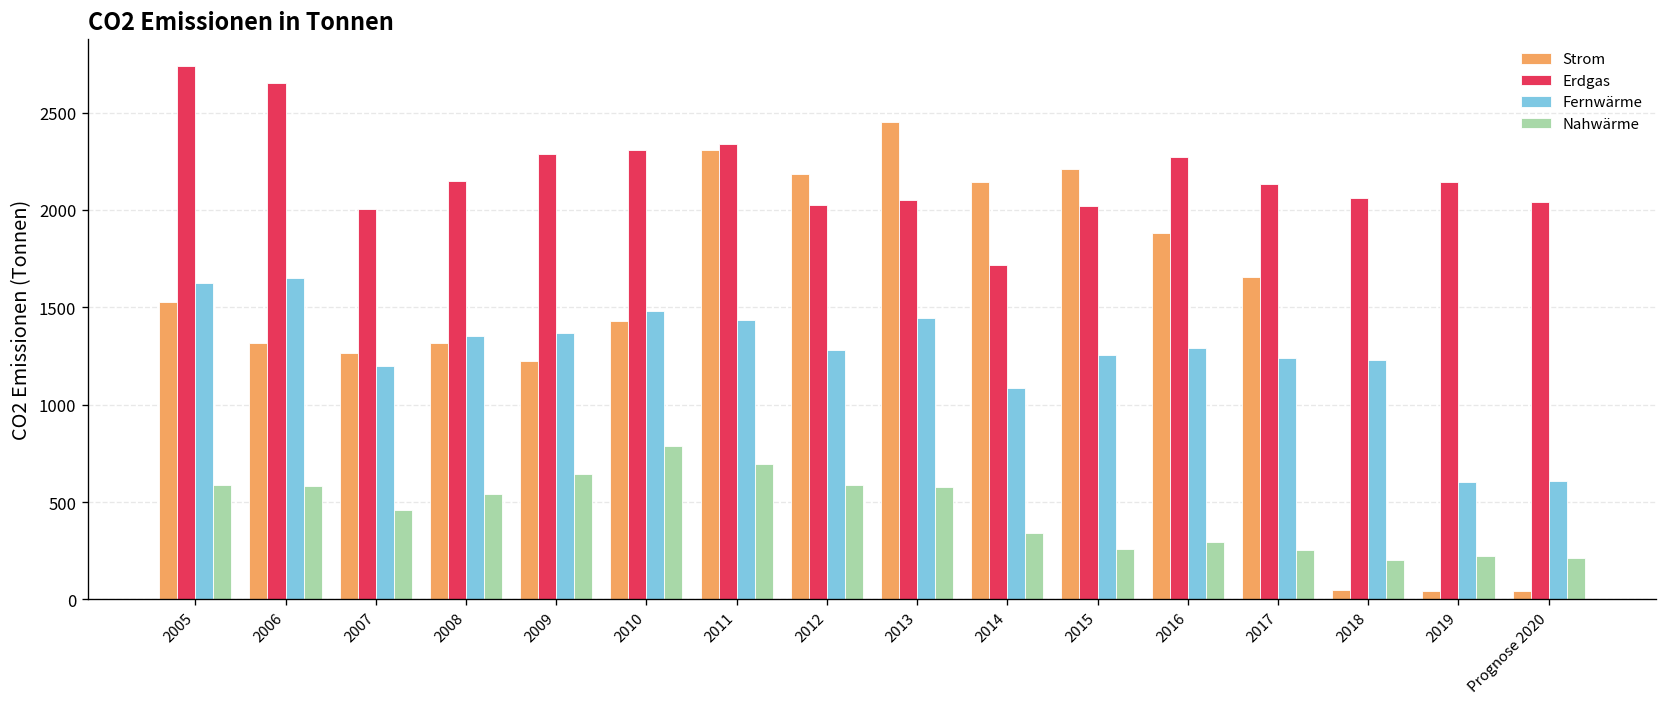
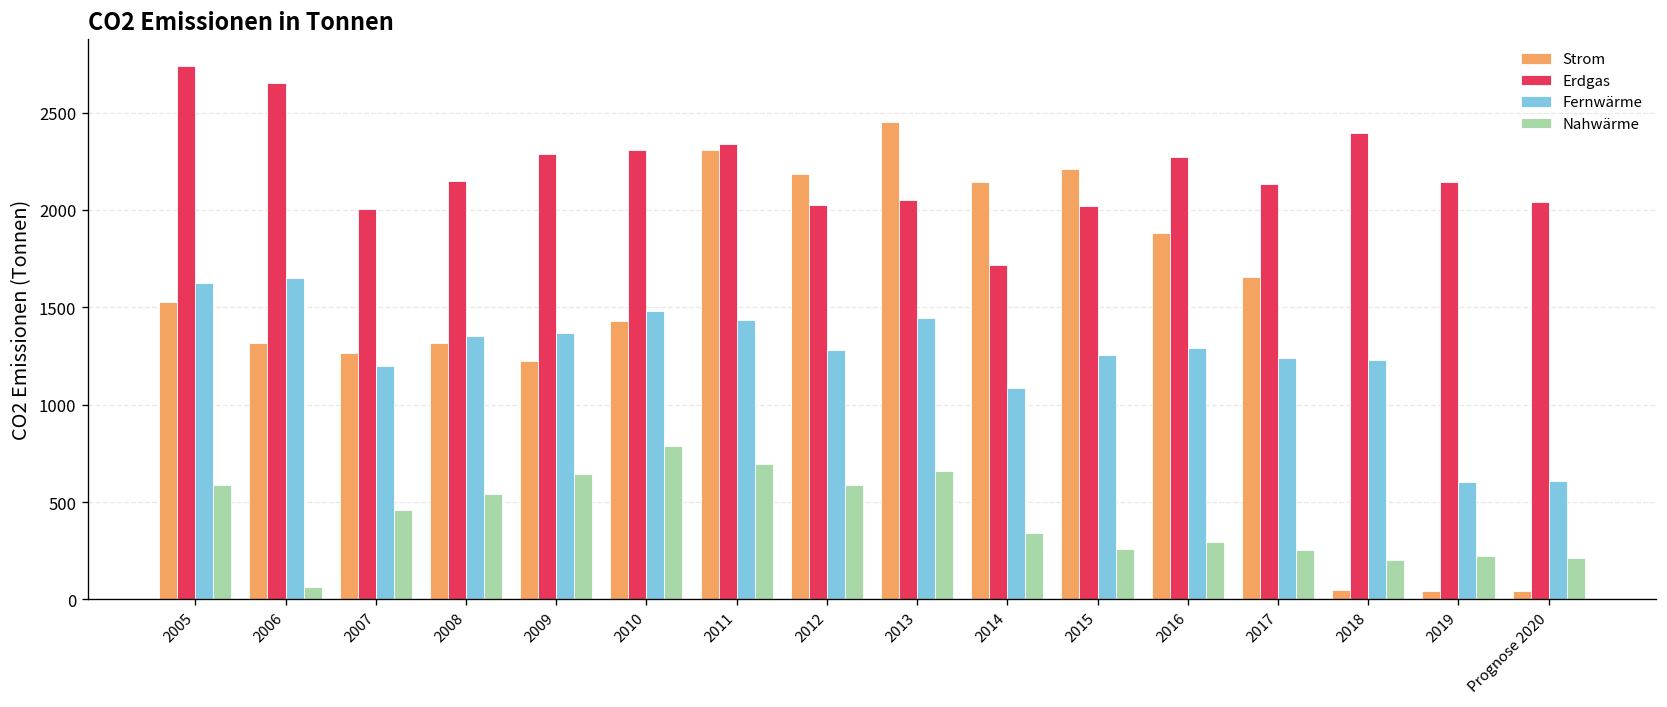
Nahwärme, 2006: 580 -> 60
Nahwärme, 2013: 580 -> 660
Erdgas, 2018: 2060 -> 2390
